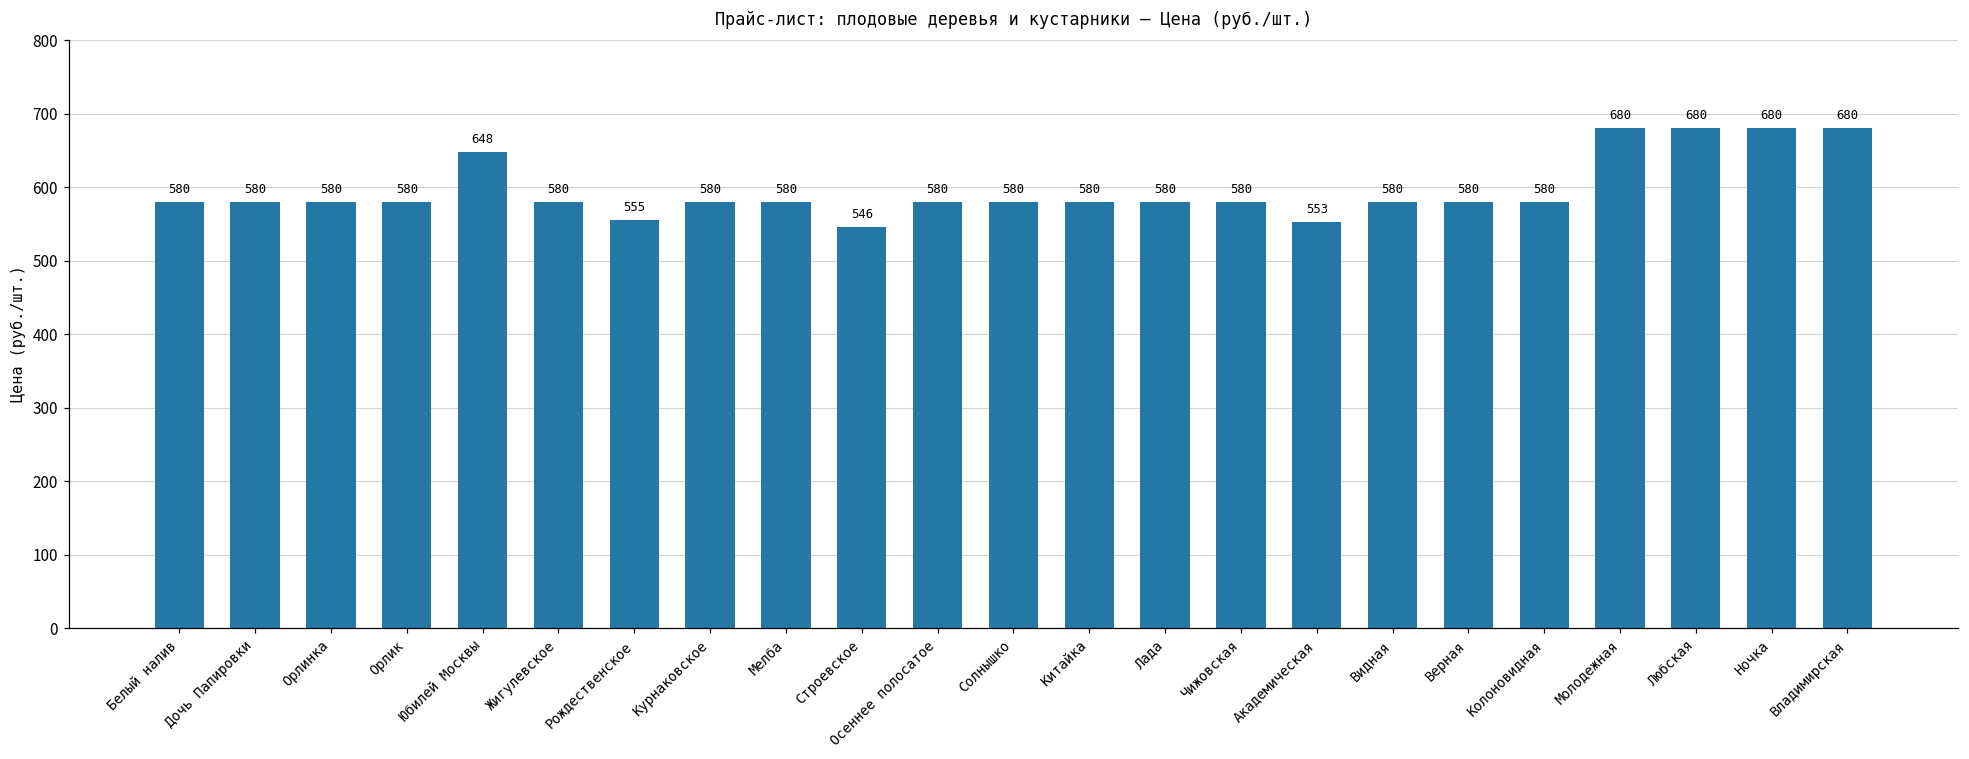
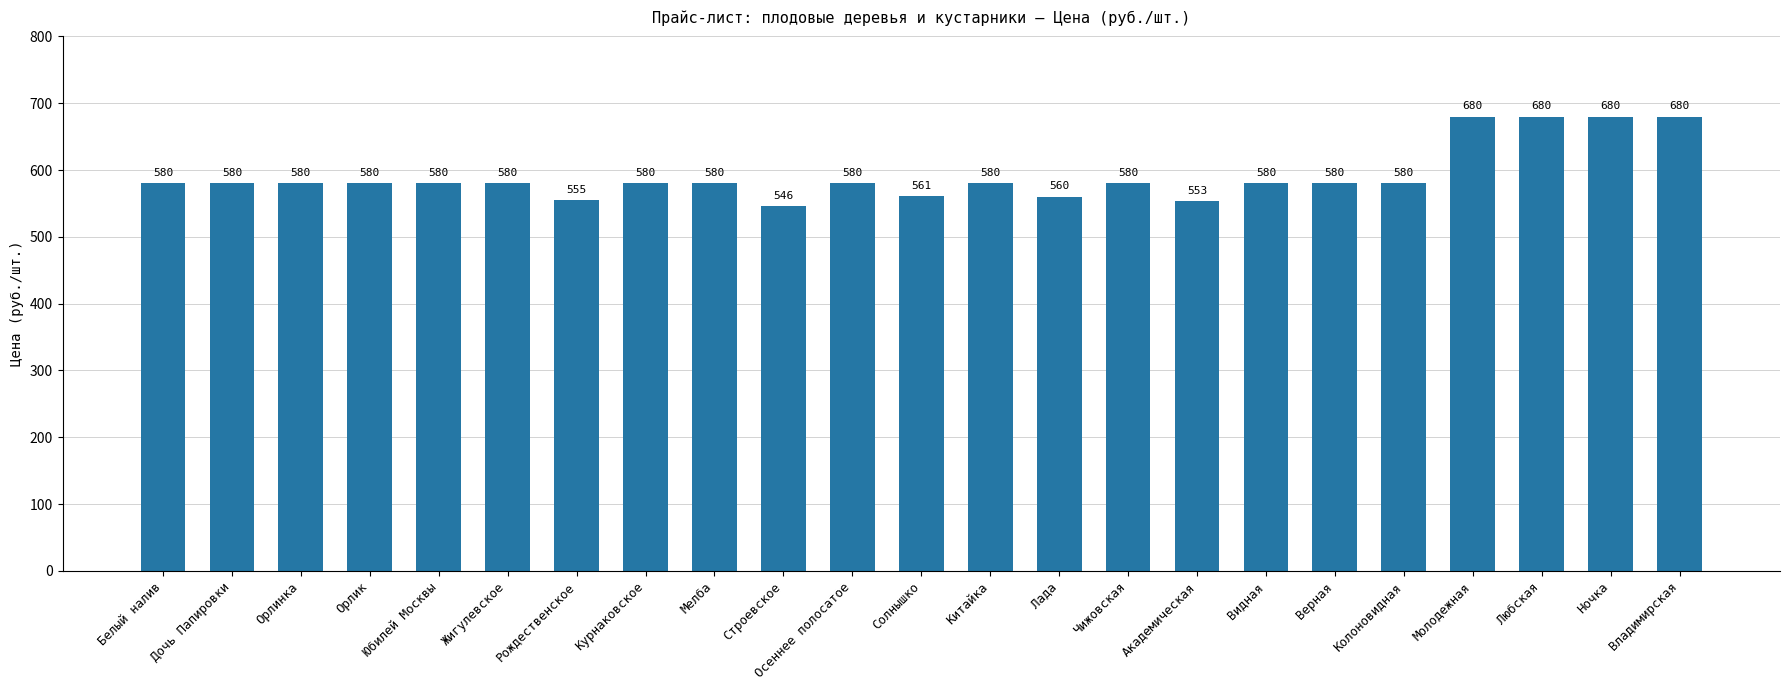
Юбилей Москвы: 648 -> 580
Солнышко: 580 -> 561
Лада: 580 -> 560
